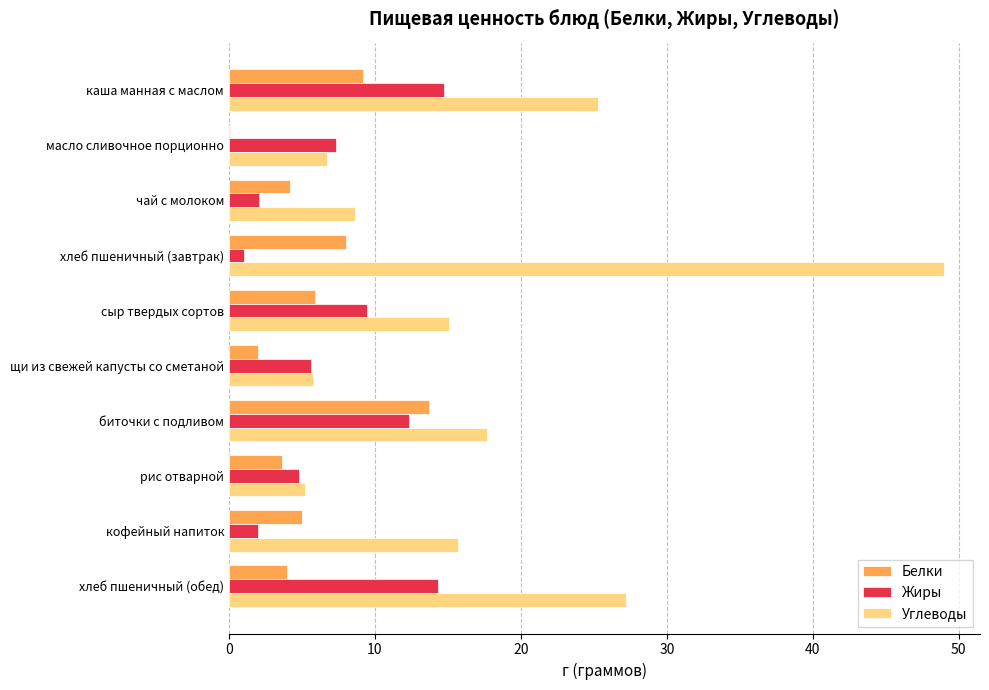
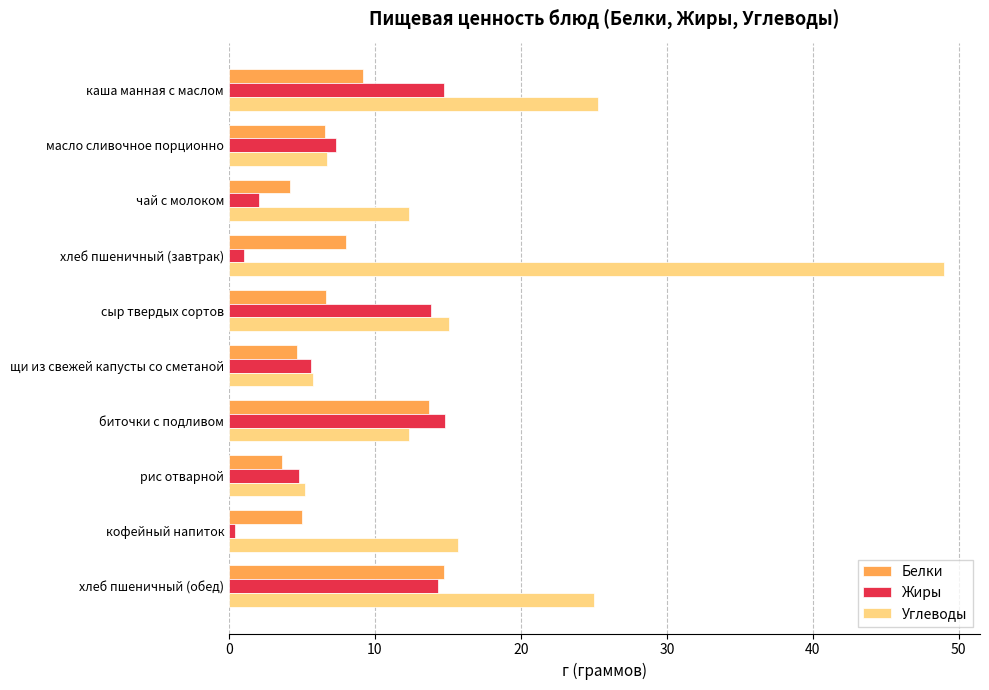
Белки, масло сливочное порционно: 0.1 -> 6.6
Углеводы, чай с молоком: 8.6 -> 12.3
Белки, сыр твердых сортов: 5.9 -> 6.6
Жиры, сыр твердых сортов: 9.5 -> 13.9
Белки, щи из свежей капусты со сметаной: 2.0 -> 4.7
Жиры, биточки с подливом: 12.3 -> 14.8
Углеводы, биточки с подливом: 17.7 -> 12.3
Жиры, кофейный напиток: 2.0 -> 0.4
Белки, хлеб пшеничный (обед): 4.0 -> 14.7
Углеводы, хлеб пшеничный (обед): 27.2 -> 25.0
